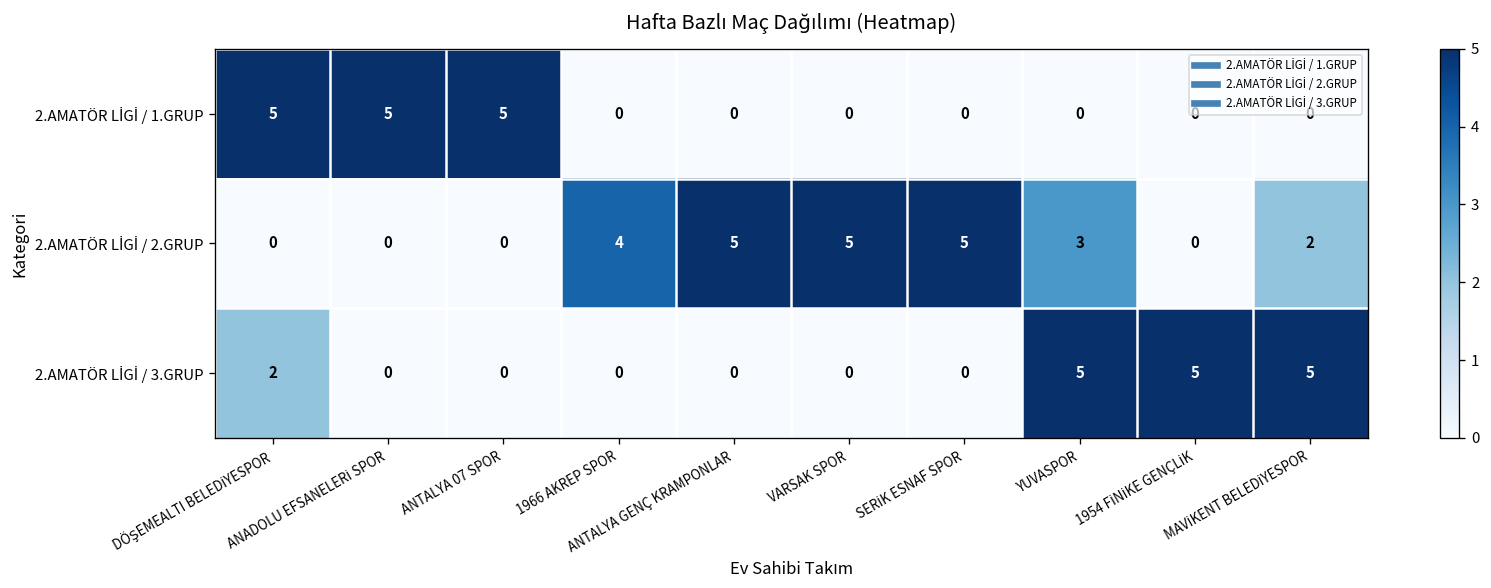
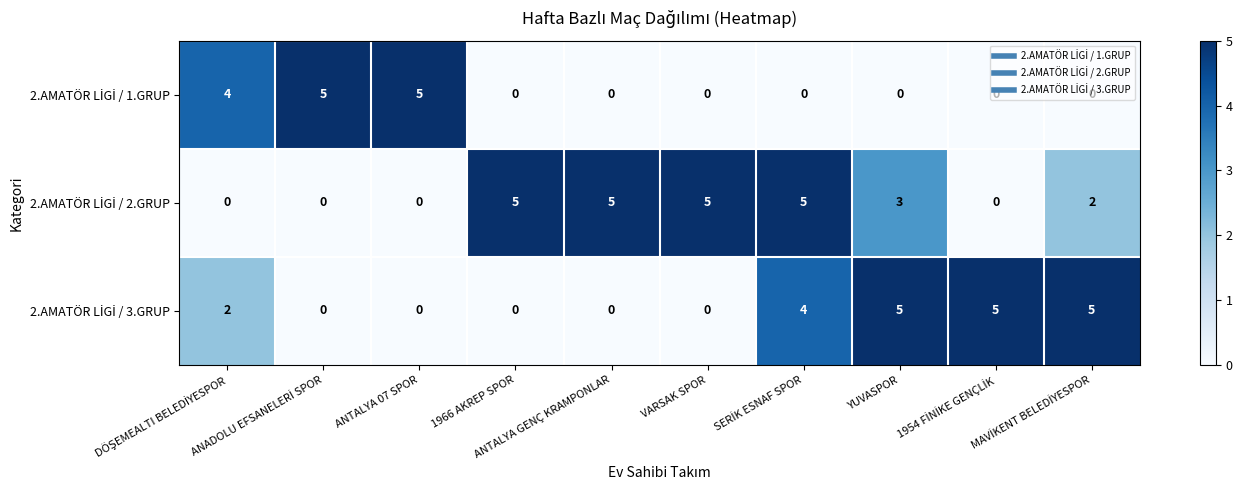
2.AMATÖR LİGİ / 1.GRUP, DÖŞEMEALTI BELEDİYESPOR: 5 -> 4
2.AMATÖR LİGİ / 2.GRUP, 1966 AKREP SPOR: 4 -> 5
2.AMATÖR LİGİ / 3.GRUP, SERİK ESNAF SPOR: 0 -> 4
